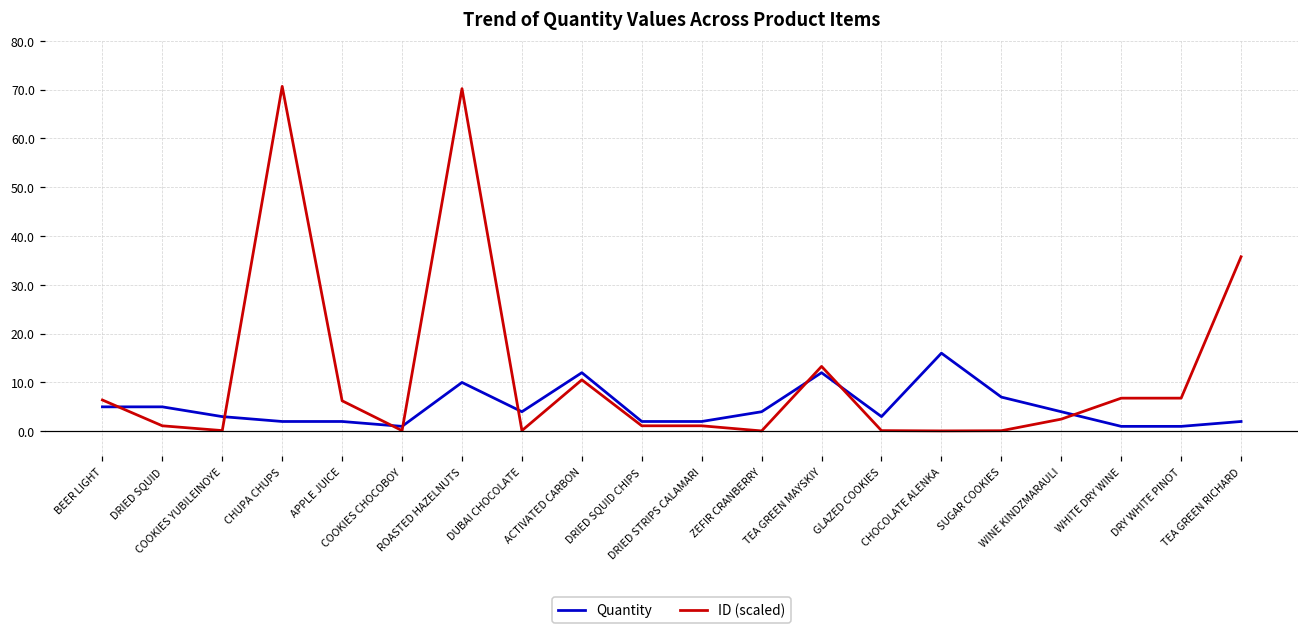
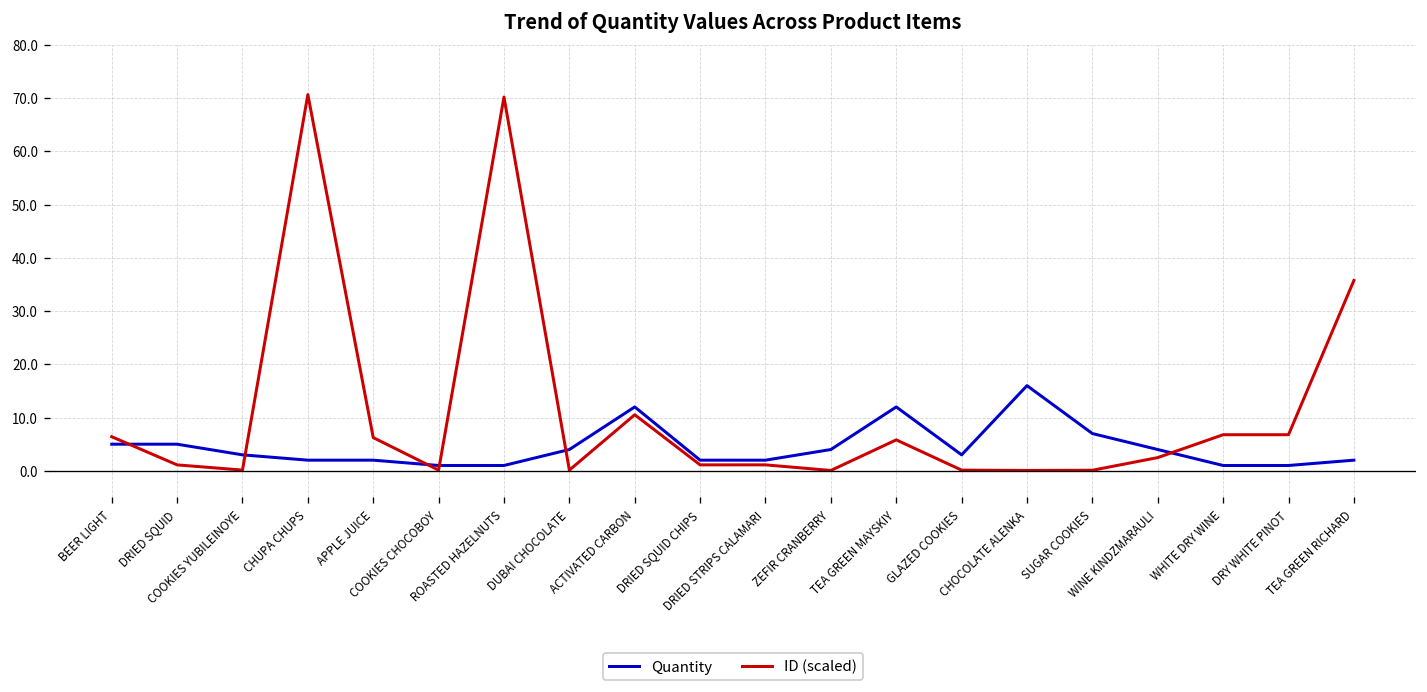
Quantity, ROASTED HAZELNUTS: 10 -> 1
ID (scaled), TEA GREEN MAYSKIY: 13 -> 6
